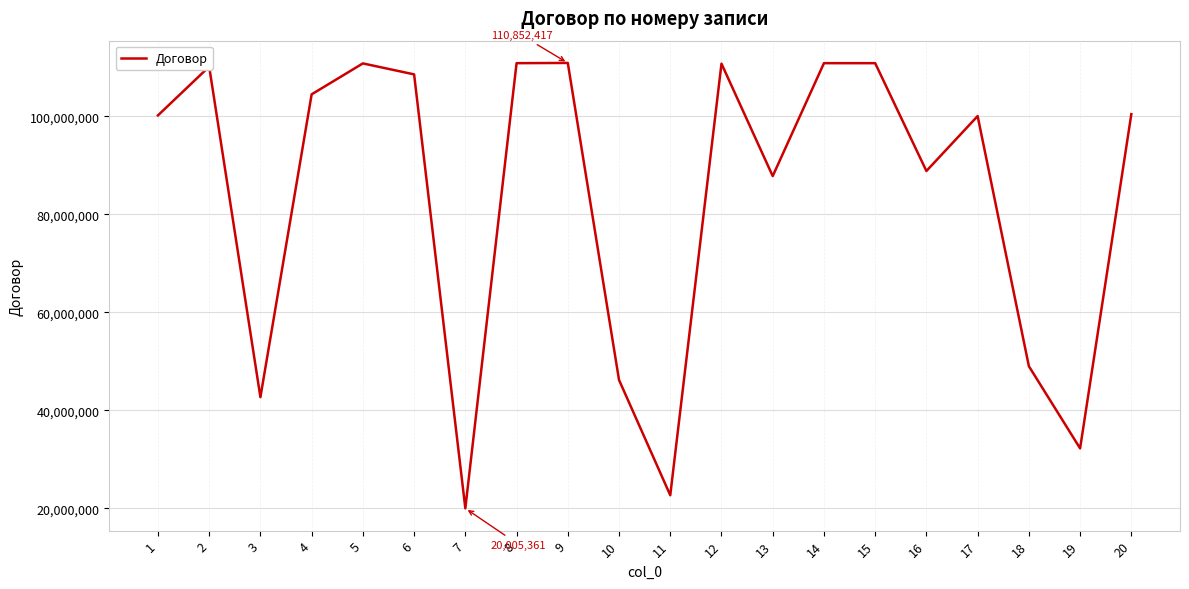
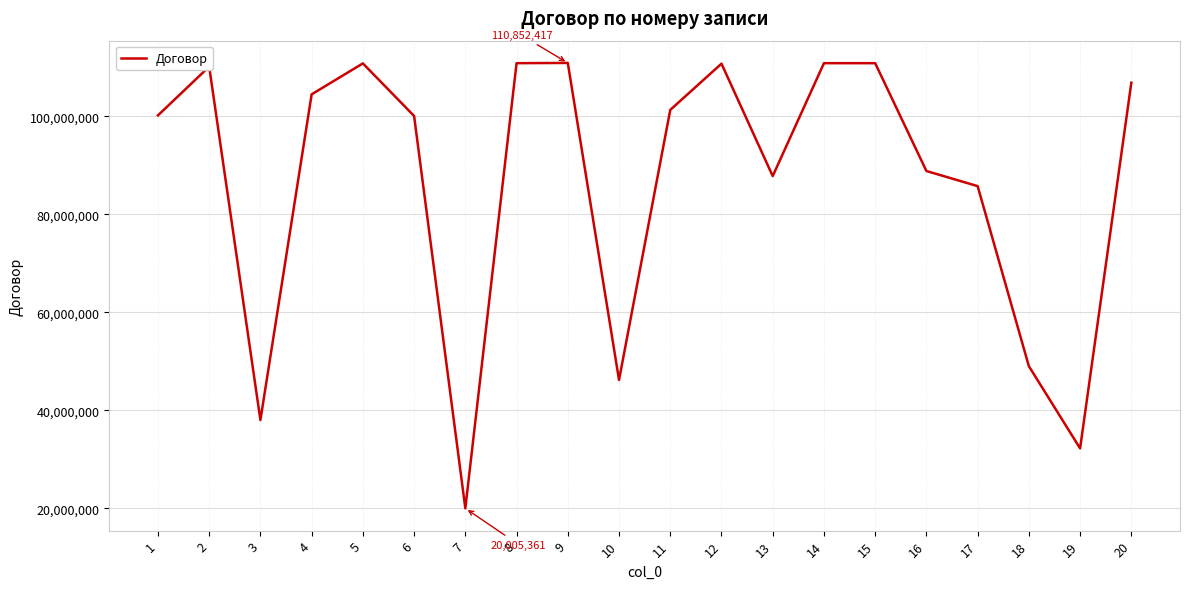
3: 43,000,000 -> 38,000,000
6: 109,000,000 -> 100,000,000
11: 23,000,000 -> 101,000,000
17: 100,000,000 -> 86,000,000
20: 100,000,000 -> 107,000,000
